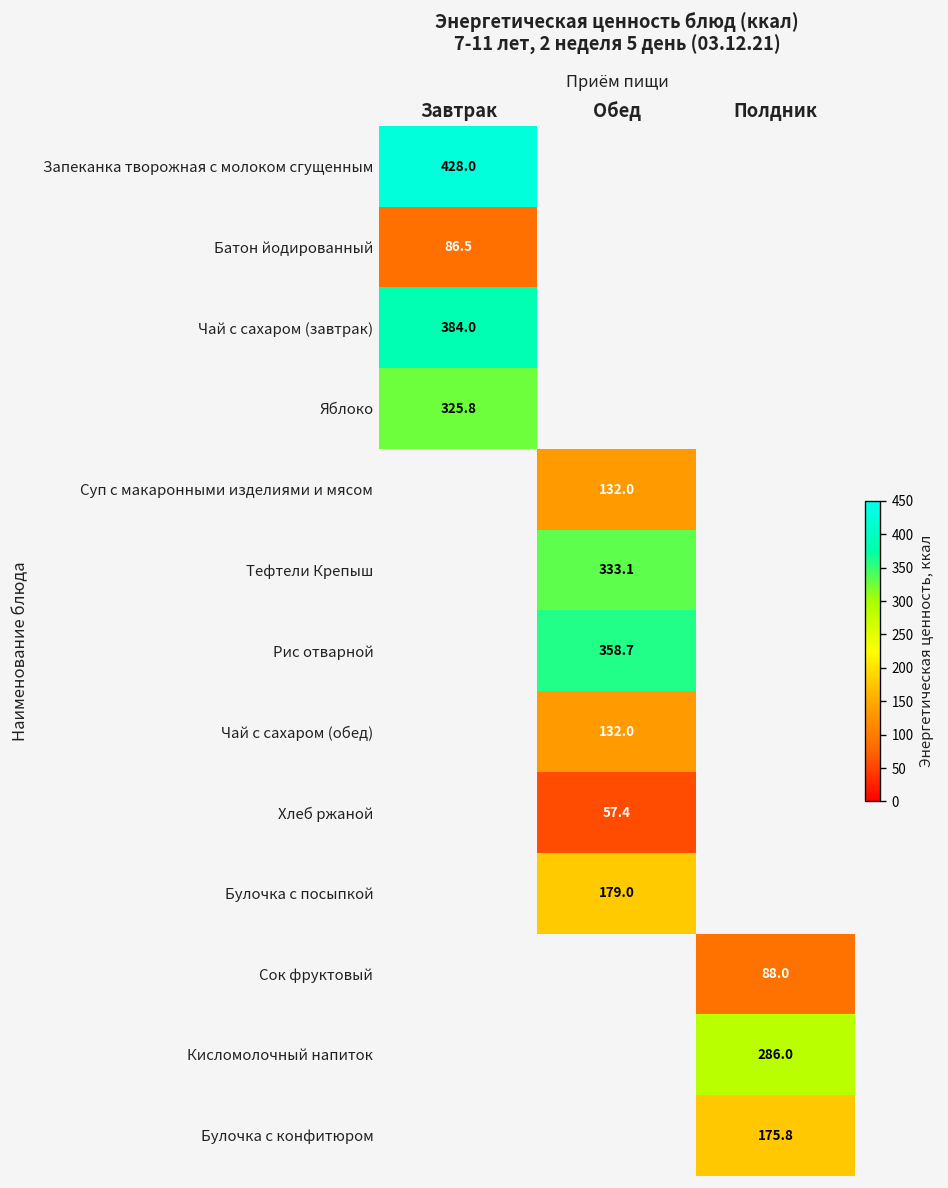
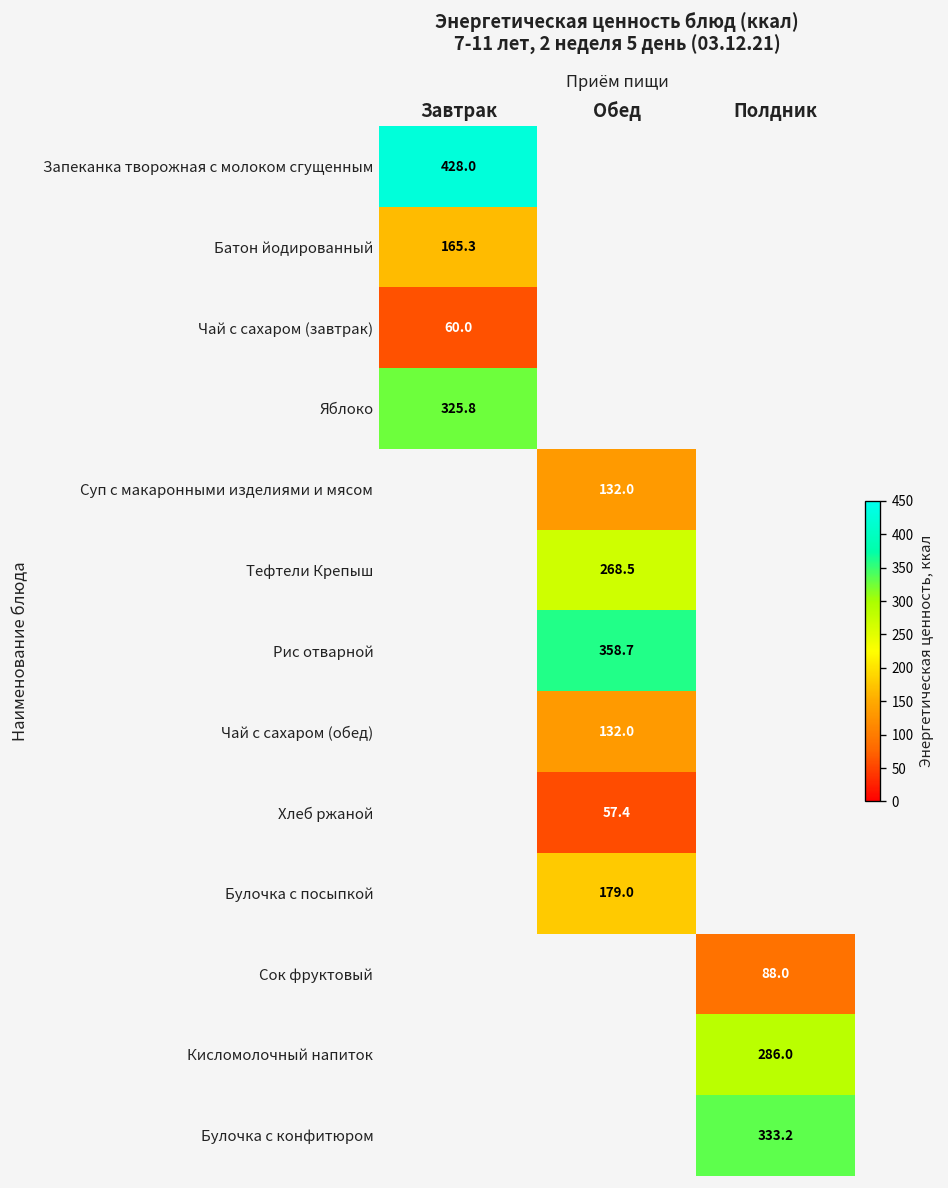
Батон йодированный, Завтрак: 86.5 -> 165.3
Чай с сахаром (завтрак), Завтрак: 384.0 -> 60.0
Тефтели Крепыш, Обед: 333.1 -> 268.5
Булочка с конфитюром, Полдник: 175.8 -> 333.2
